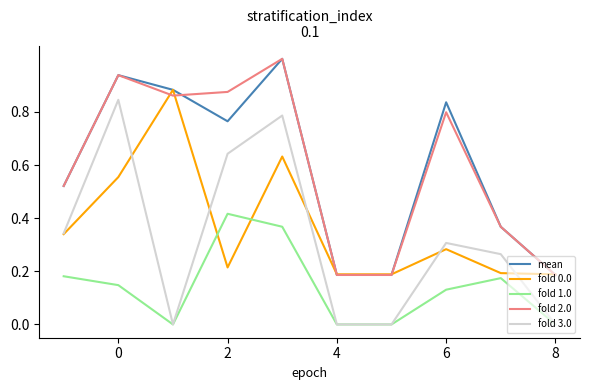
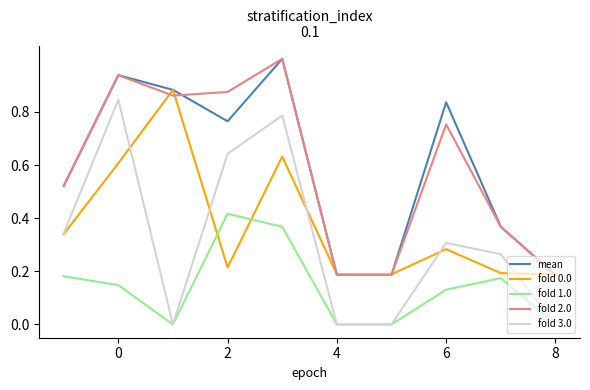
fold 0.0, 0: 0.55 -> 0.61
fold 2.0, 6: 0.80 -> 0.75
